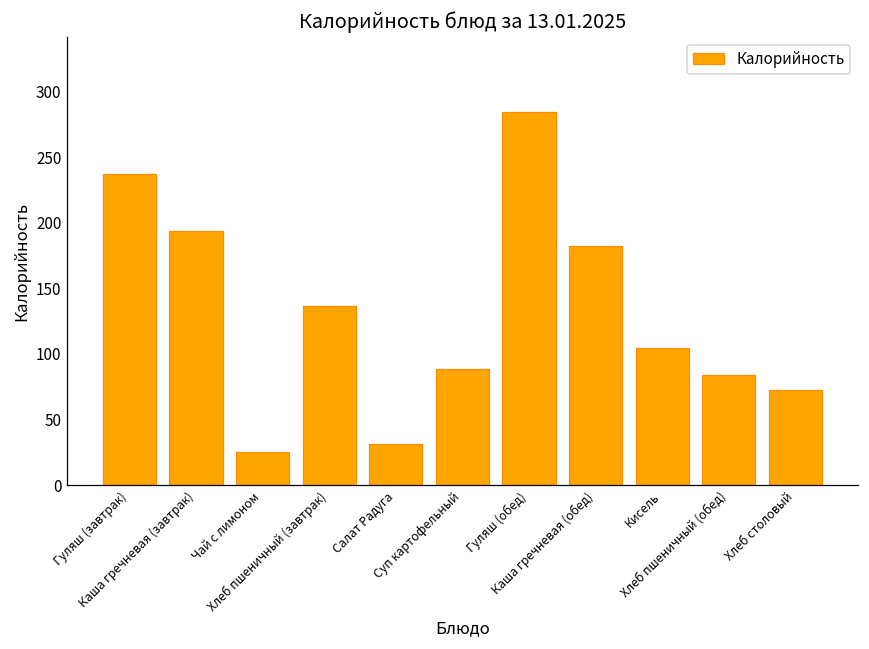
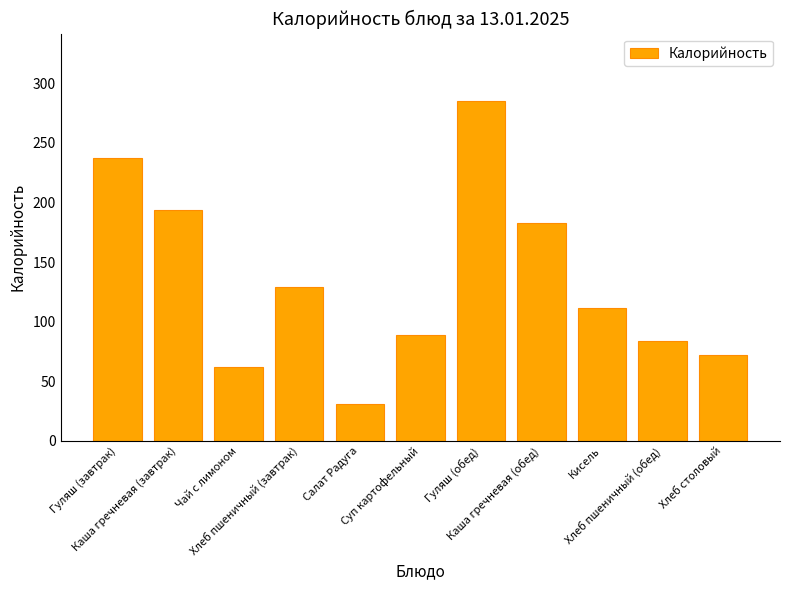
Чай с лимоном: 25 -> 62
Хлеб пшеничный (завтрак): 136 -> 129
Кисель: 105 -> 112
